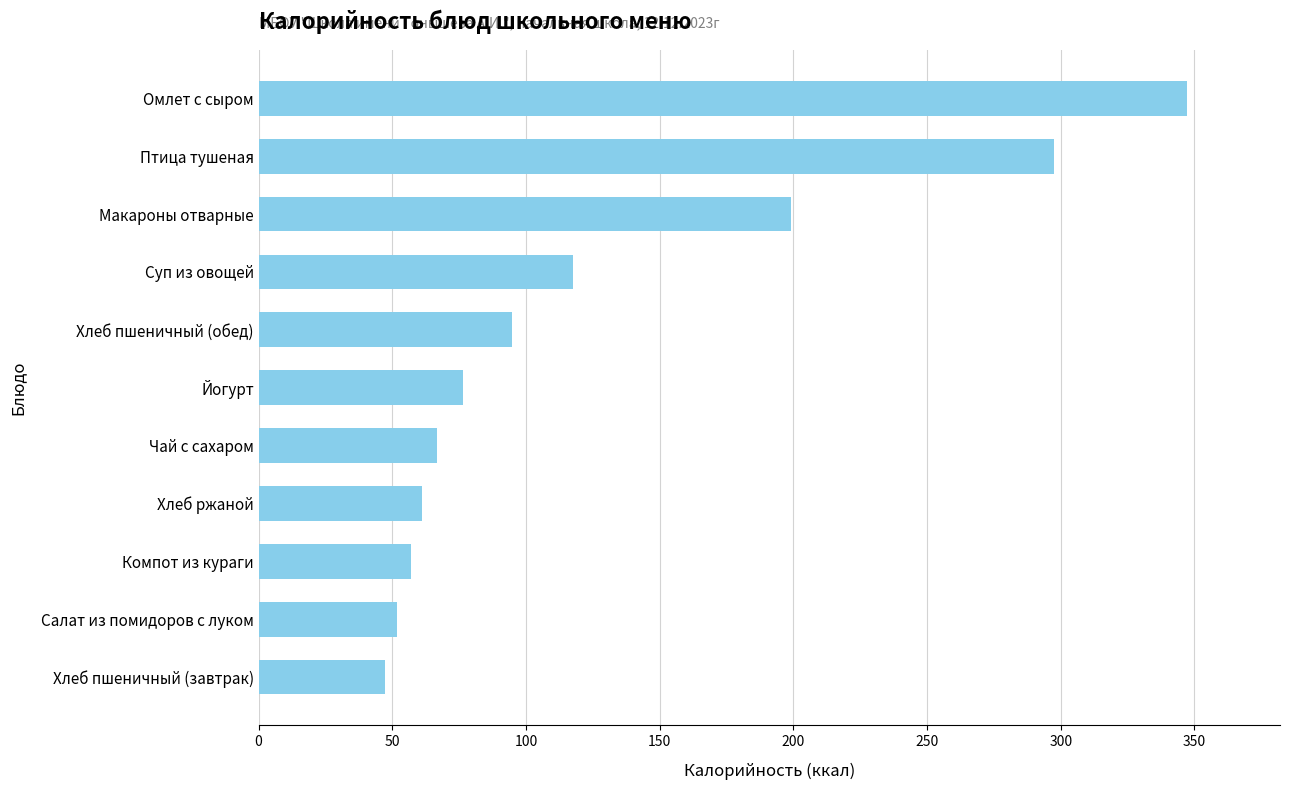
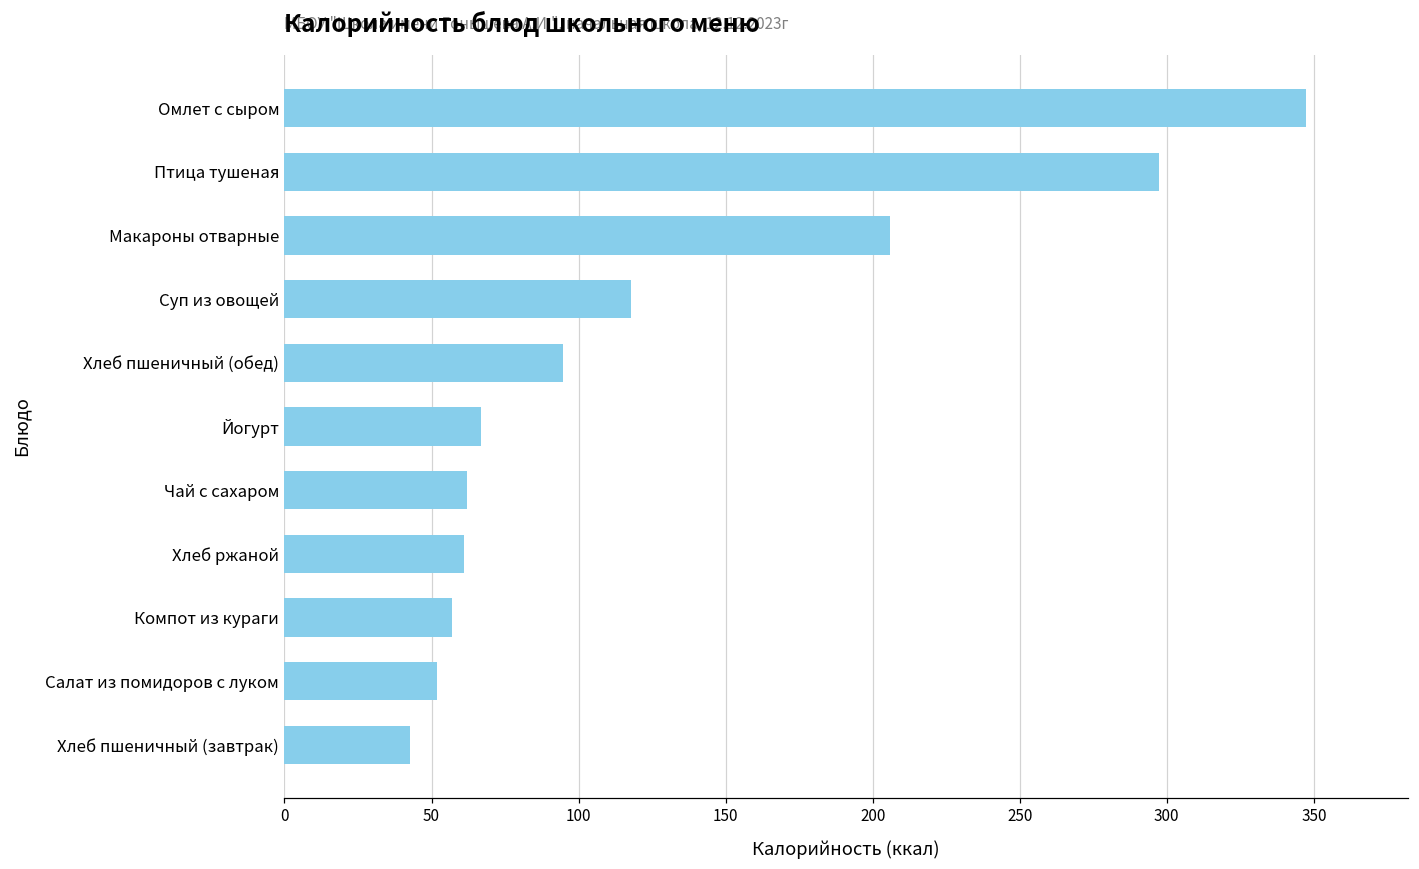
Макароны отварные: 199 -> 206
Йогурт: 76 -> 67
Чай с сахаром: 67 -> 62
Хлеб пшеничный (завтрак): 47 -> 43
